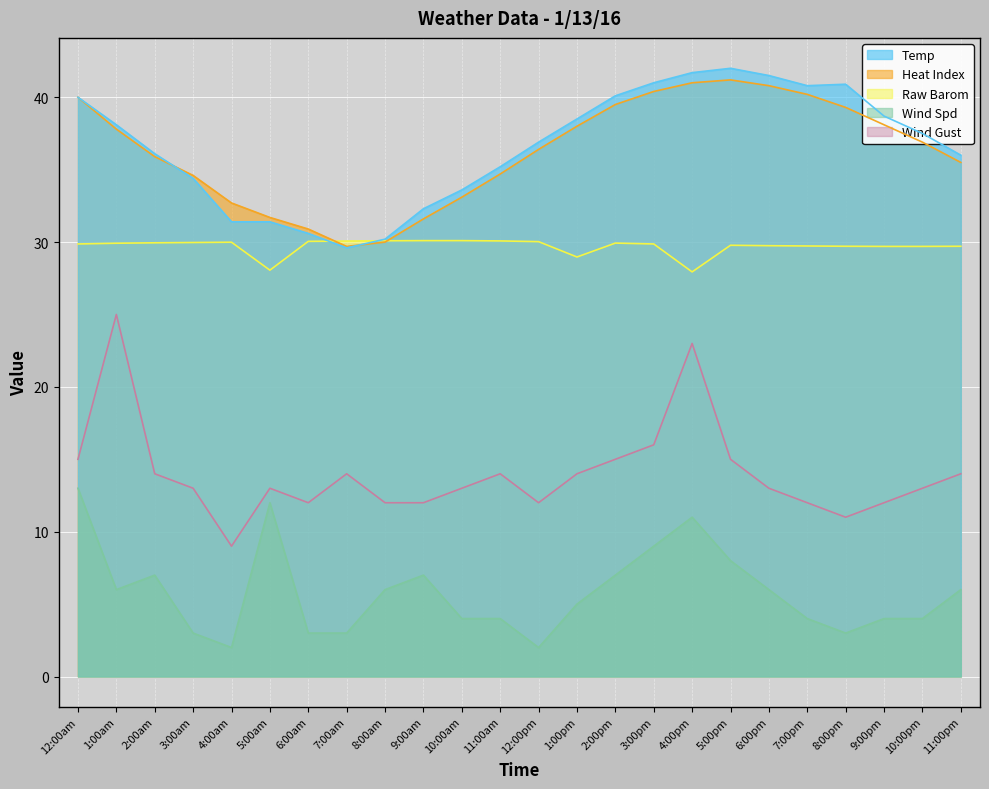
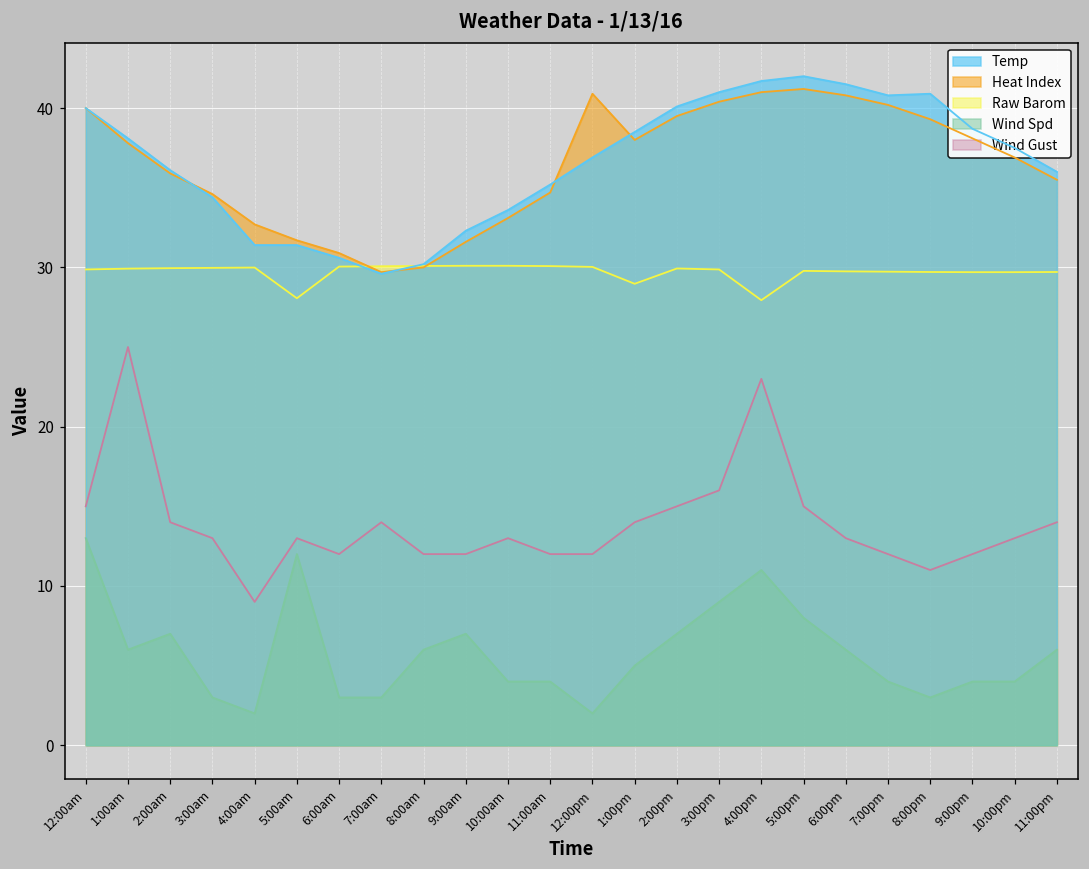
Wind Gust, 11:00am: 14 -> 12
Heat Index, 12:00pm: 36.4 -> 40.9
